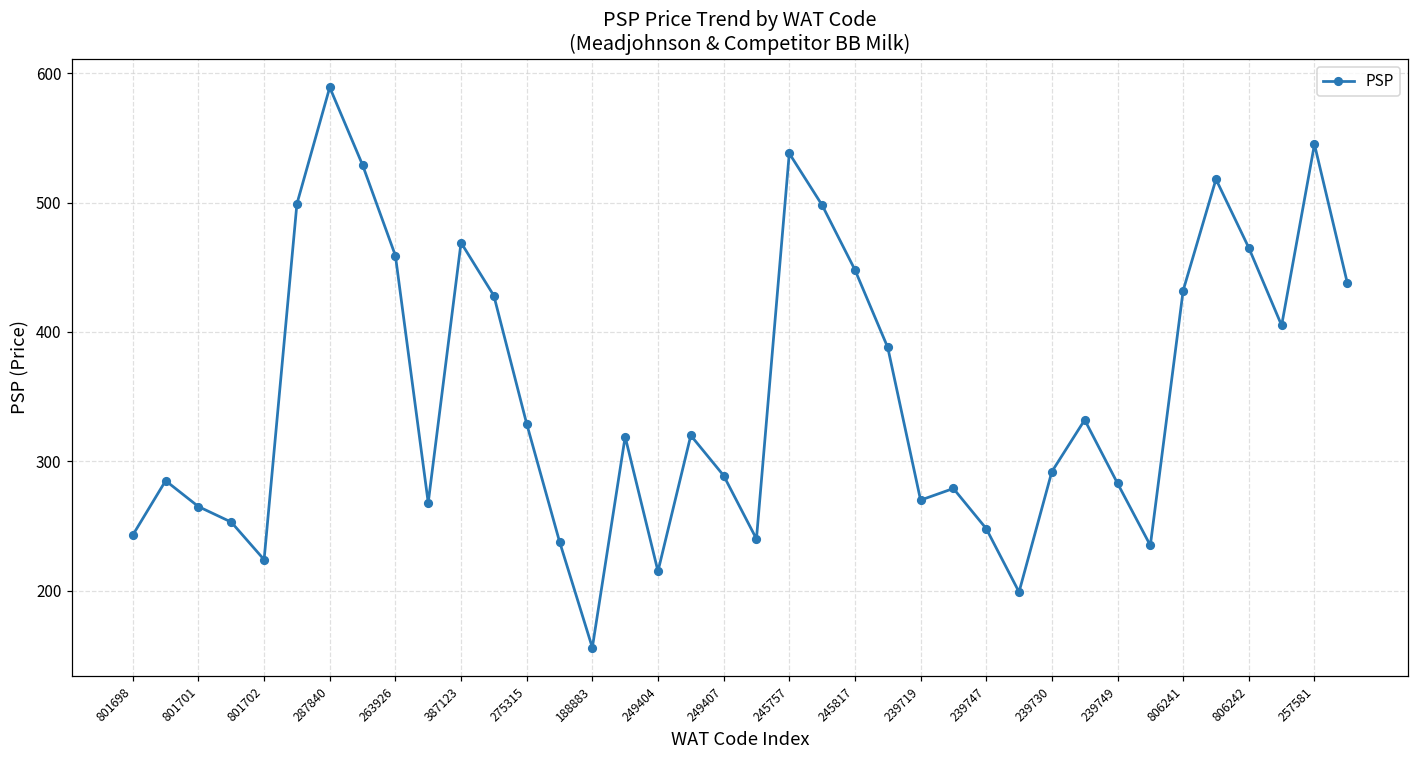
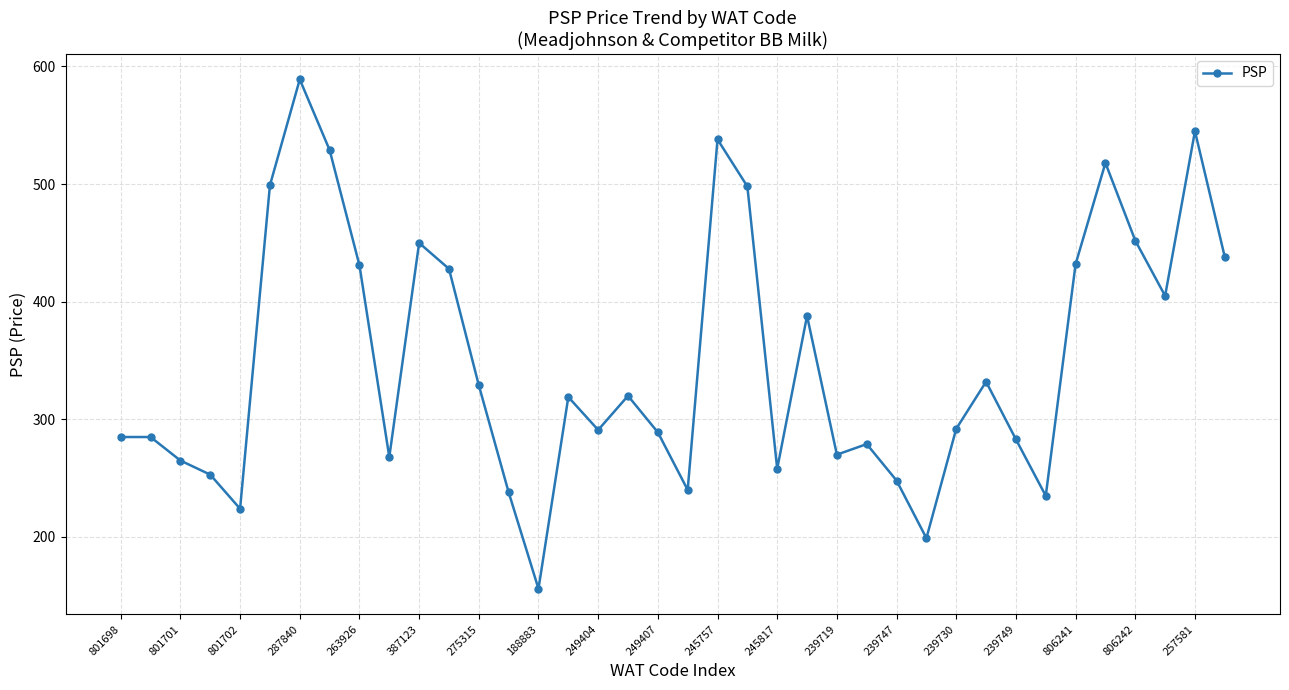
801698: 243 -> 285
263926: 459 -> 431
387123: 469 -> 450
249404: 215 -> 291
245817: 448 -> 258
806242: 465 -> 452
